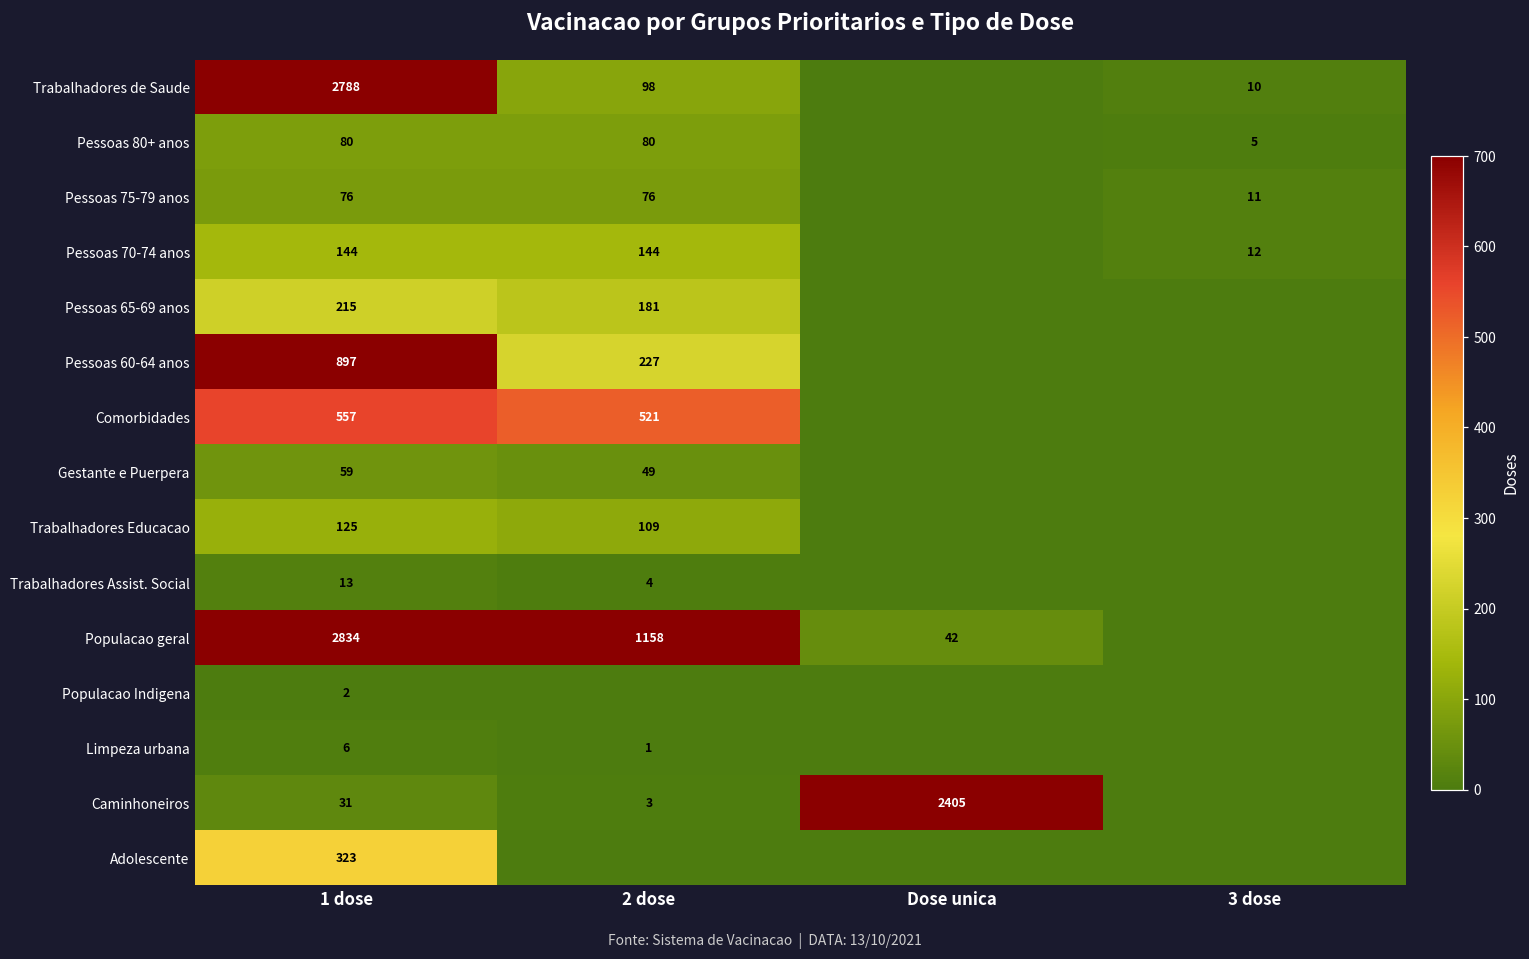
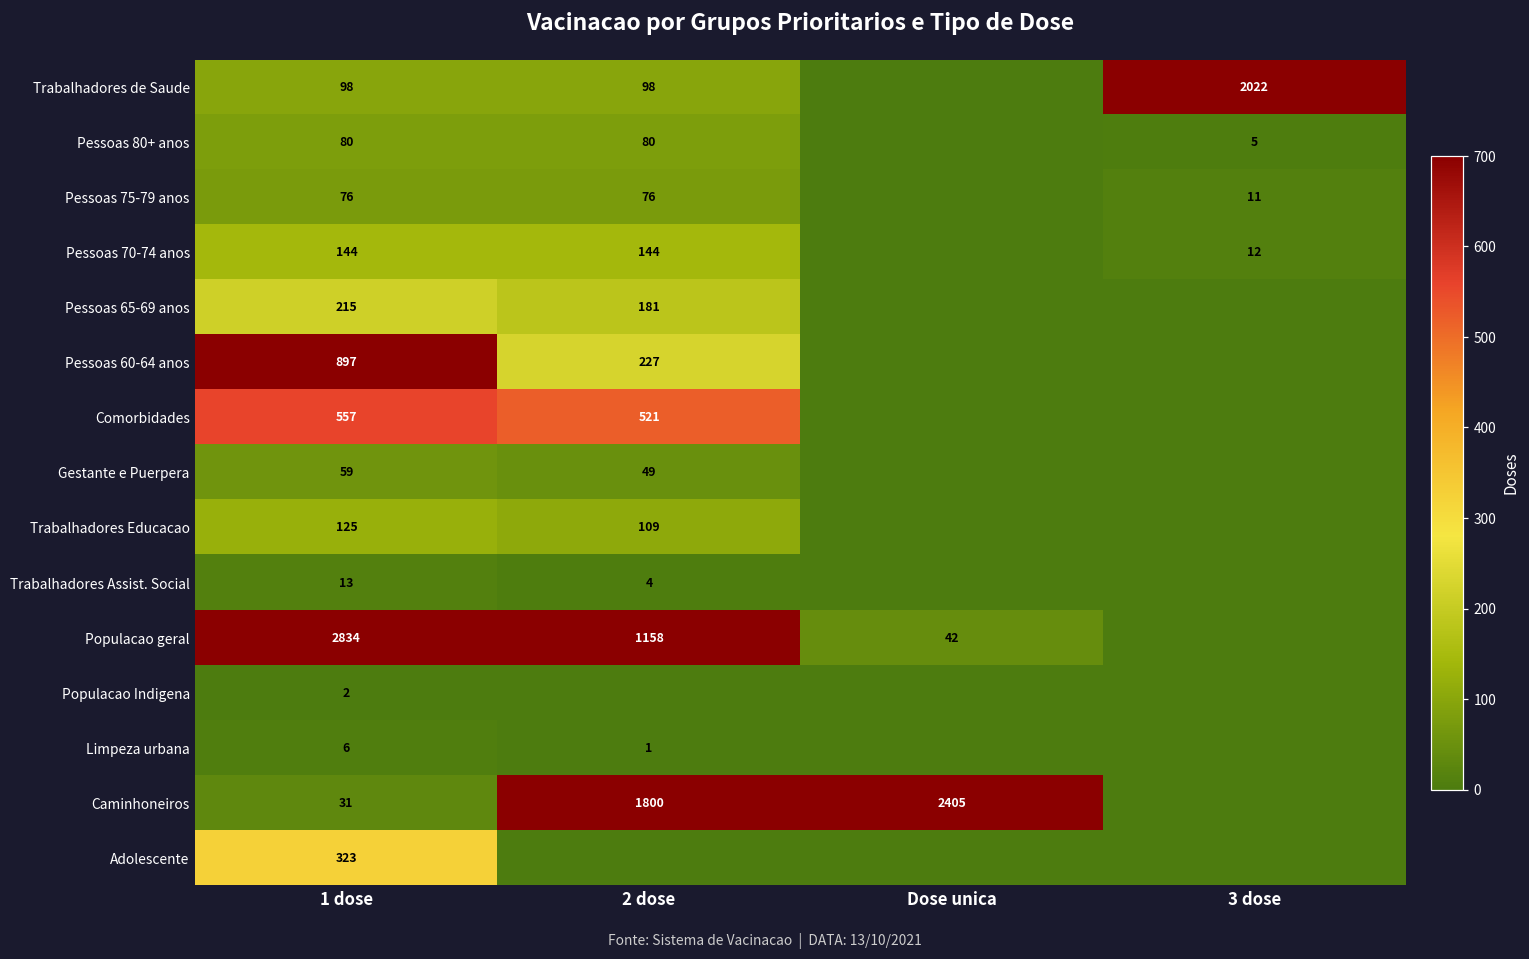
Trabalhadores de Saude, 1 dose: 2788 -> 98
Trabalhadores de Saude, 3 dose: 10 -> 2022
Caminhoneiros, 2 dose: 3 -> 1800
